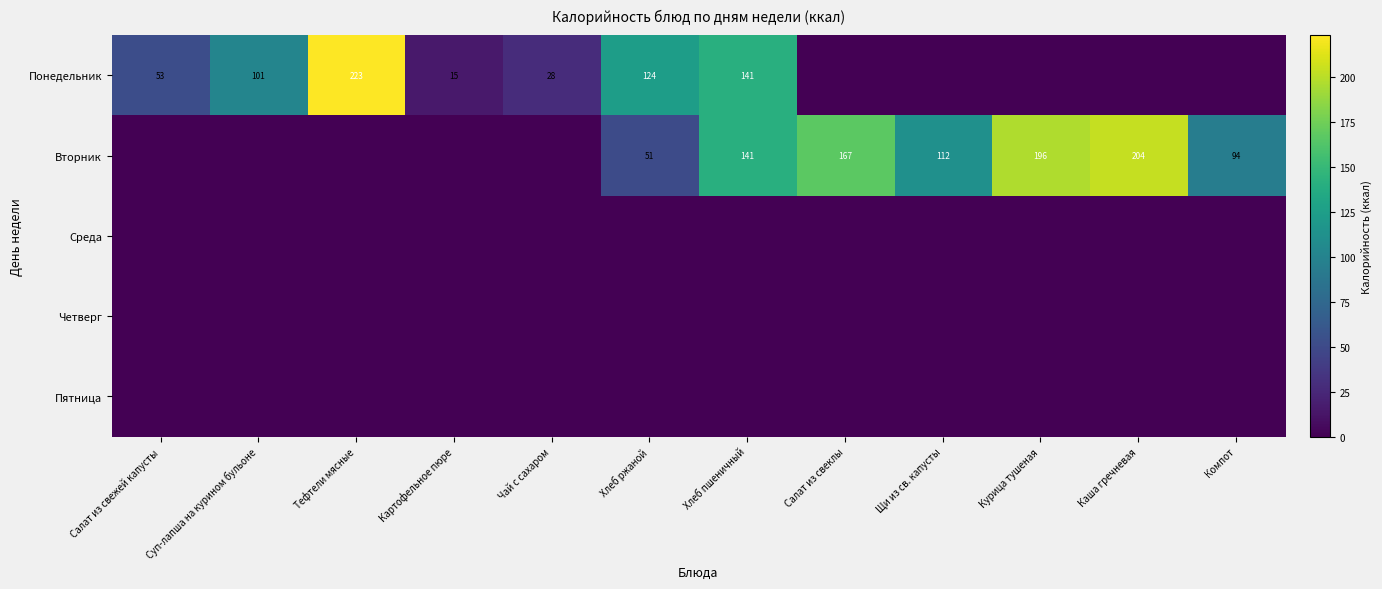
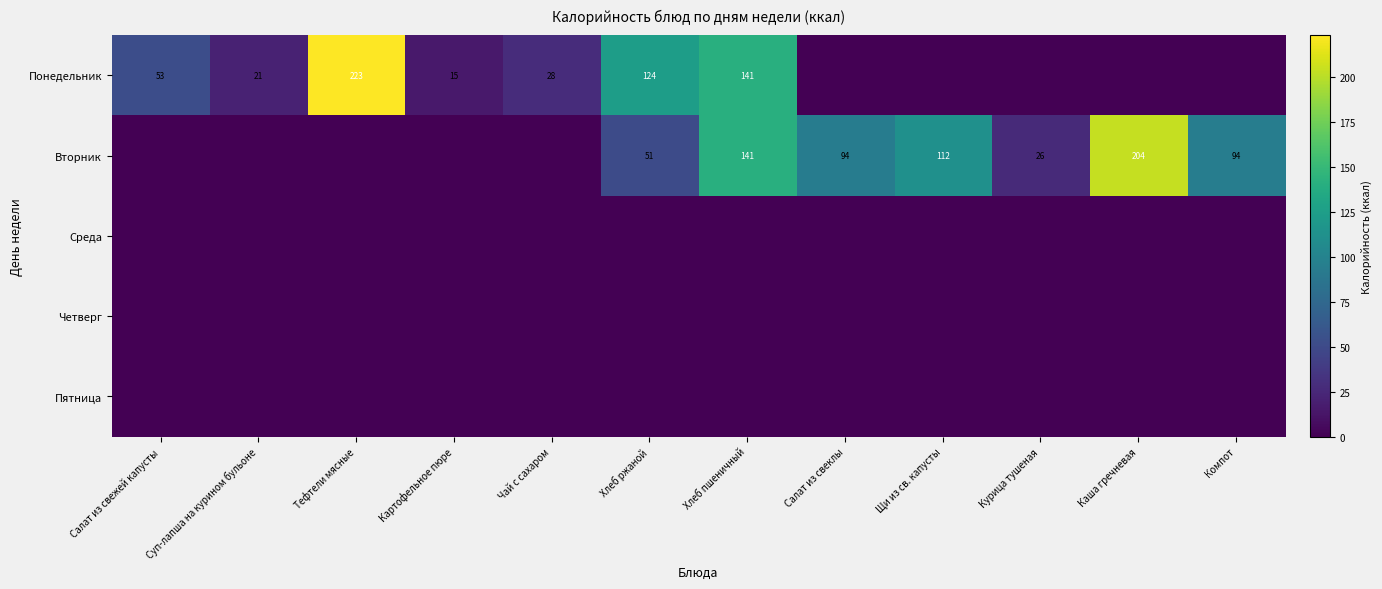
Понедельник, Суп-лапша на курином бульоне: 101 -> 21
Вторник, Салат из свеклы: 167 -> 94
Вторник, Курица тушеная: 196 -> 26
